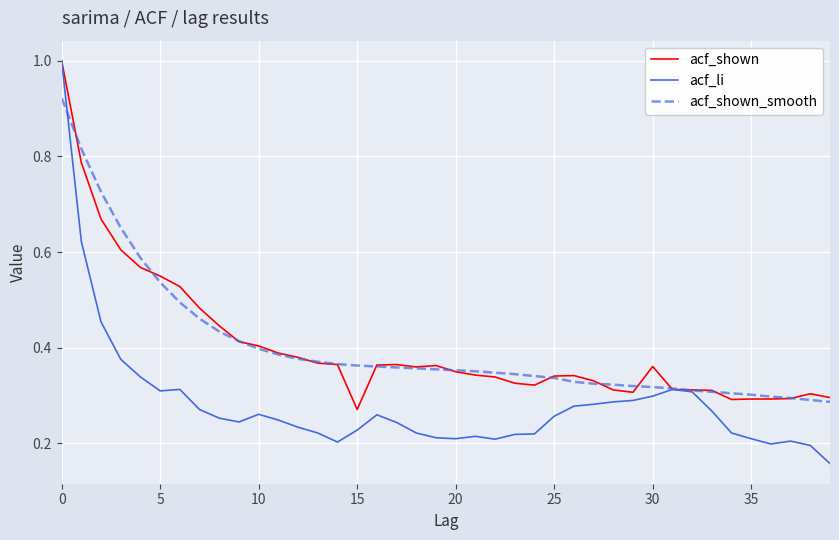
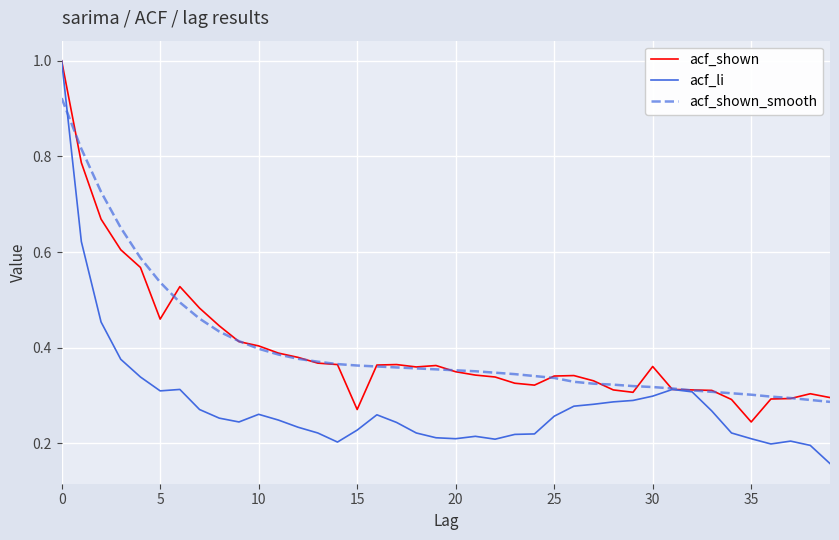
acf_shown, 5: 0.55 -> 0.46
acf_shown, 35: 0.29 -> 0.25
